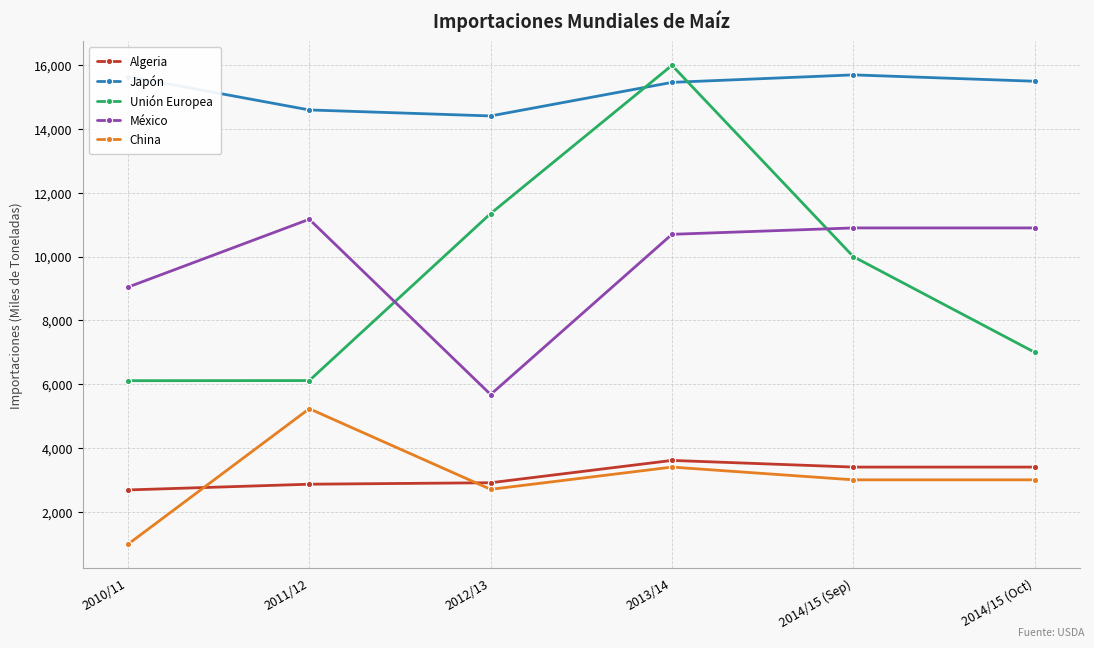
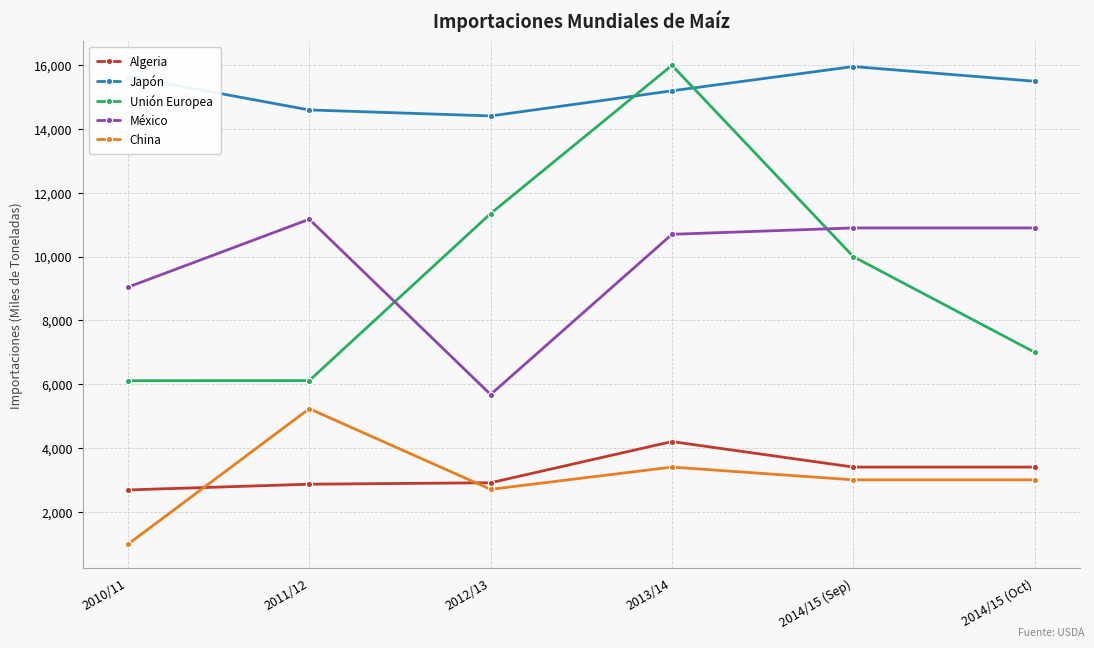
Algeria, 2013/14: 3,600 -> 4,200
Japón, 2013/14: 15,500 -> 15,200
Japón, 2014/15 (Sep): 15,700 -> 16,000
